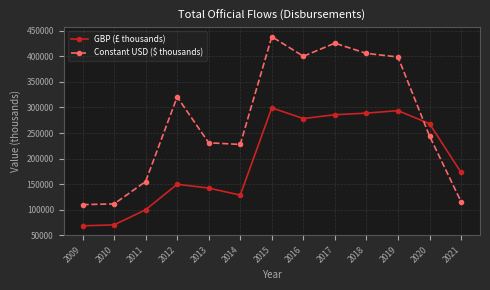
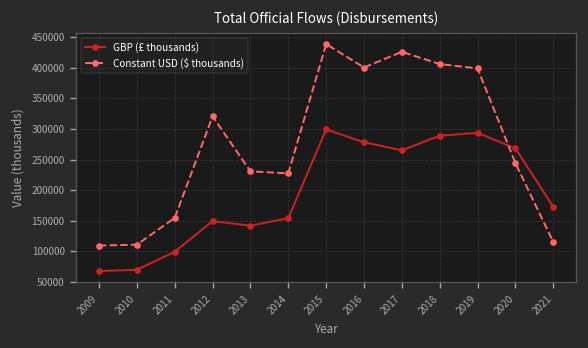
GBP (£ thousands), 2014: 130000 -> 150000
GBP (£ thousands), 2017: 290000 -> 270000
